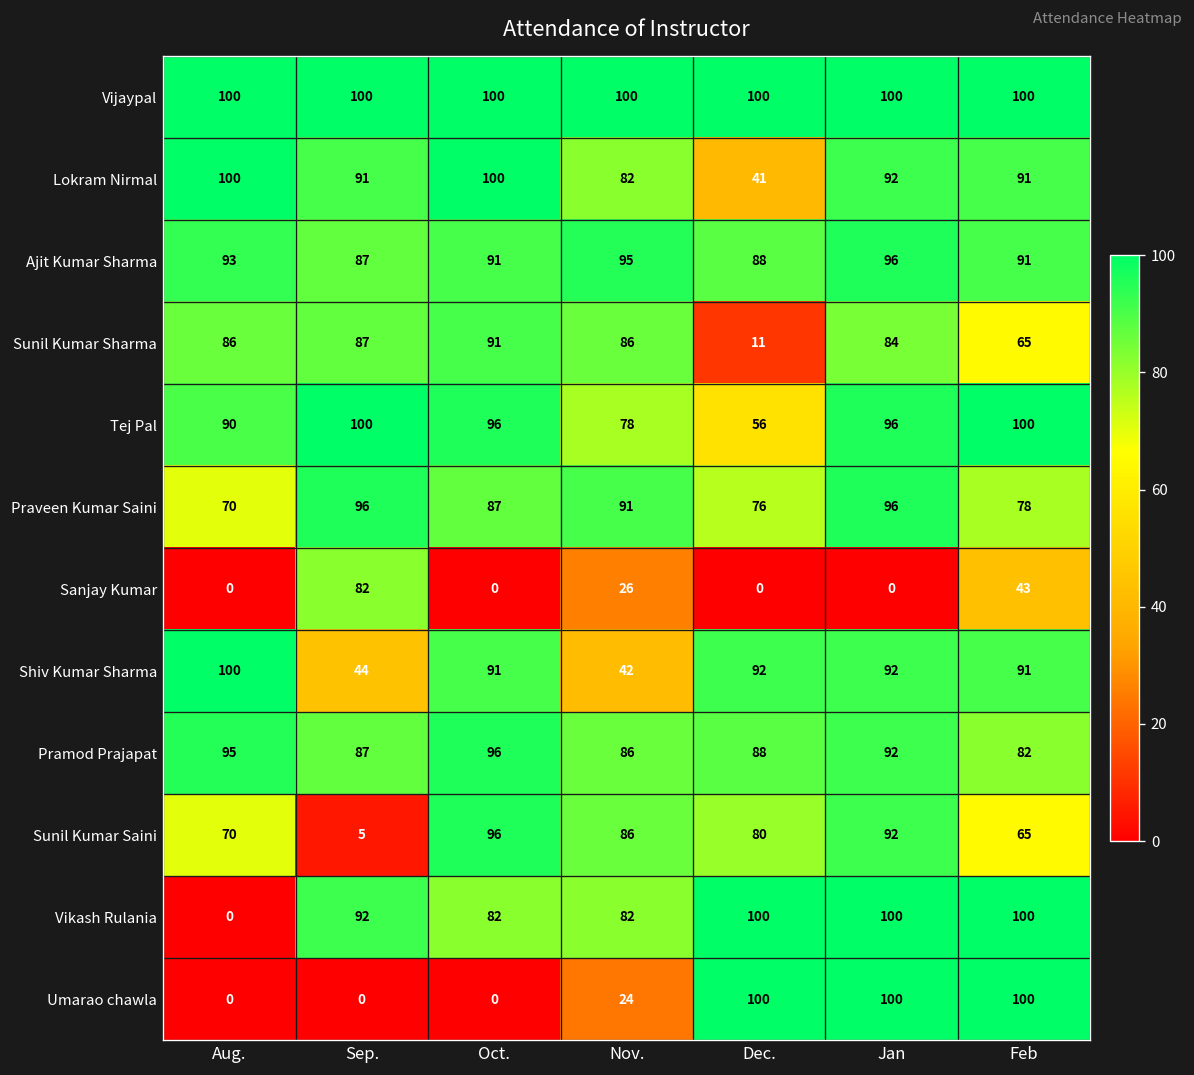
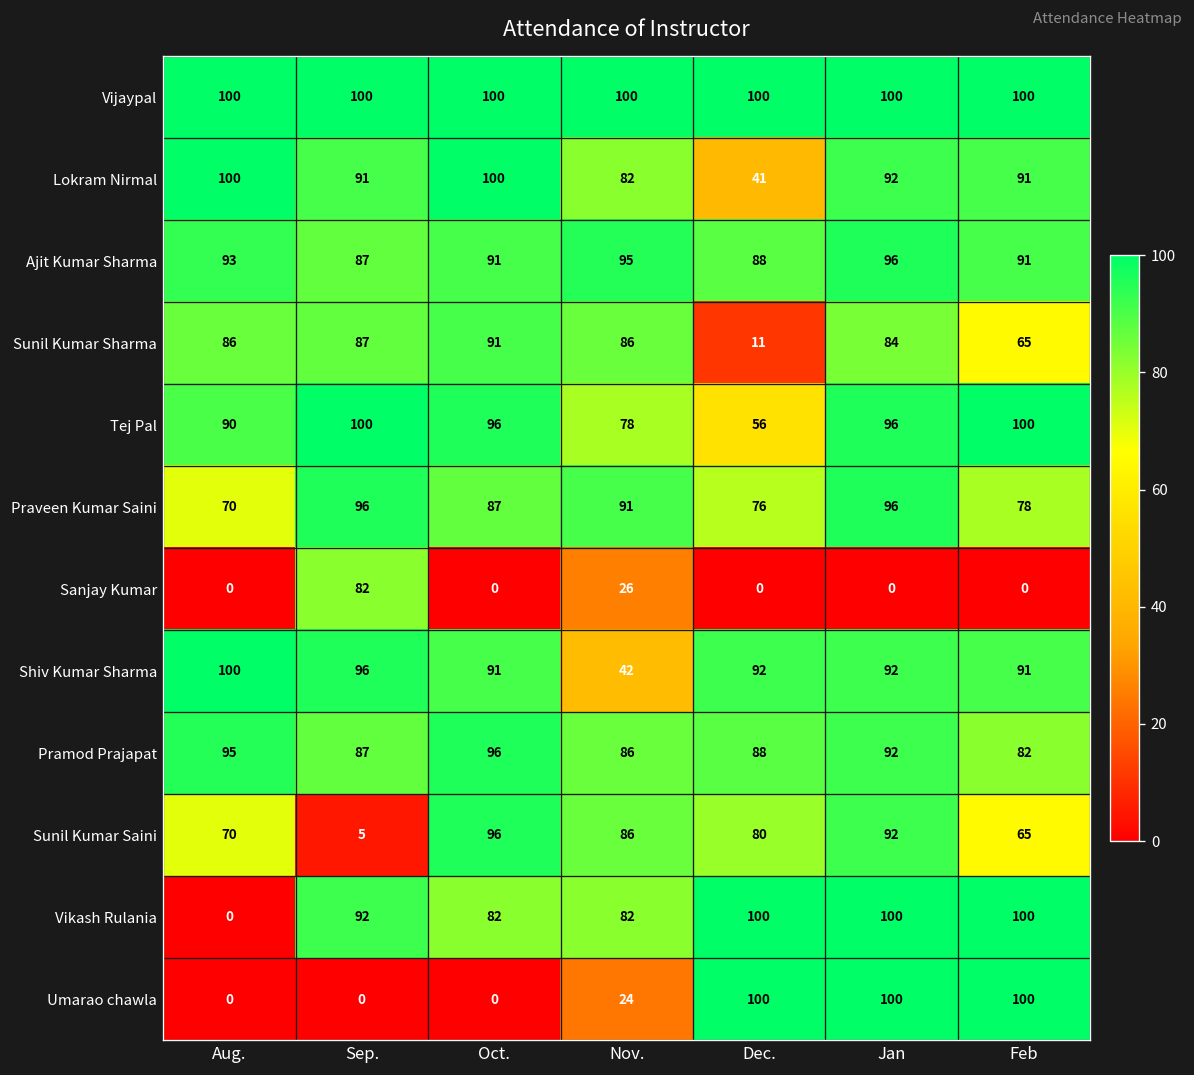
Sanjay Kumar, Feb: 43 -> 0
Shiv Kumar Sharma, Sep.: 44 -> 96
